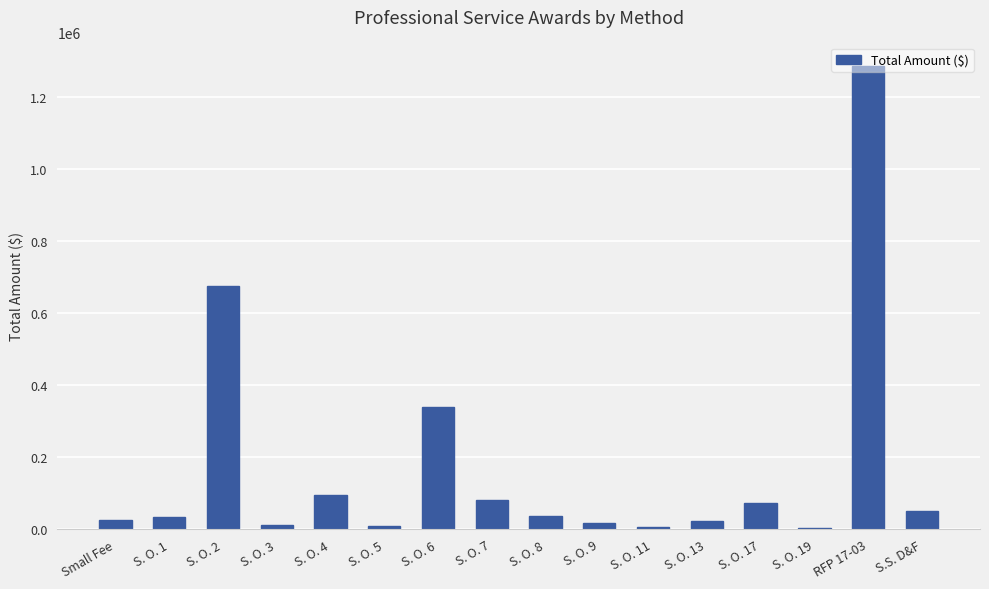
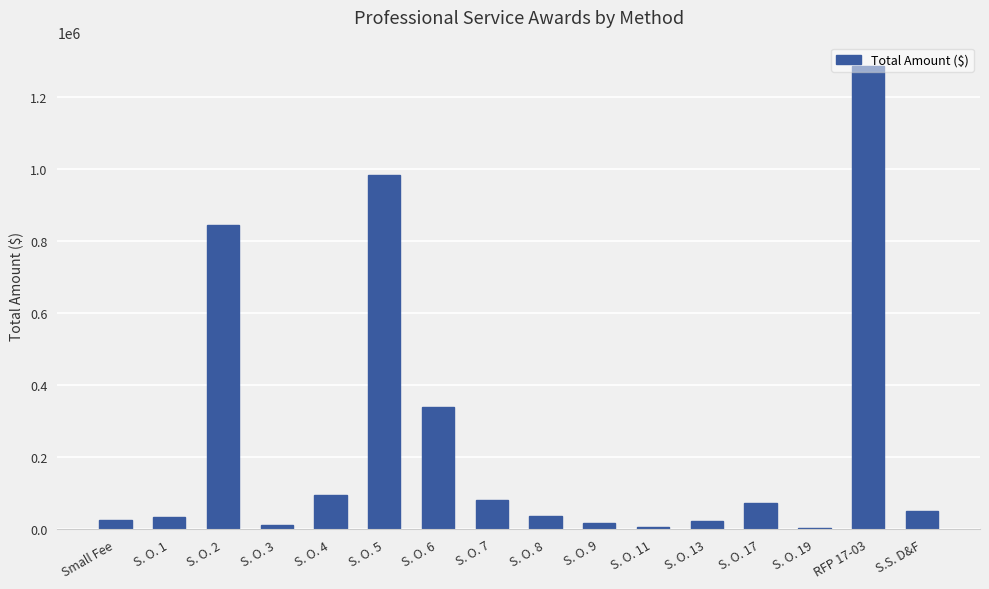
S. O. 2: 680000 -> 840000
S. O. 5: 10000 -> 980000
